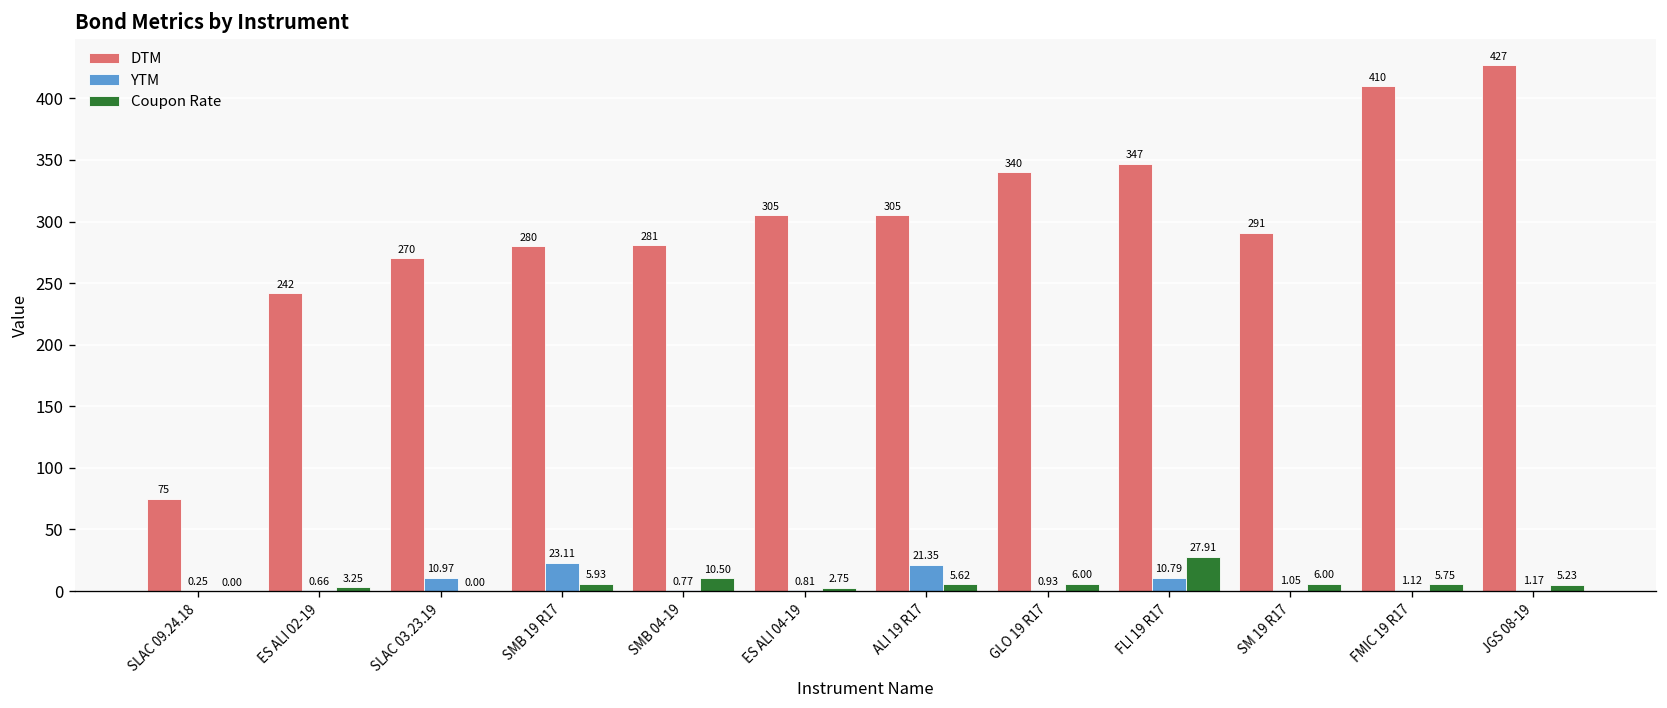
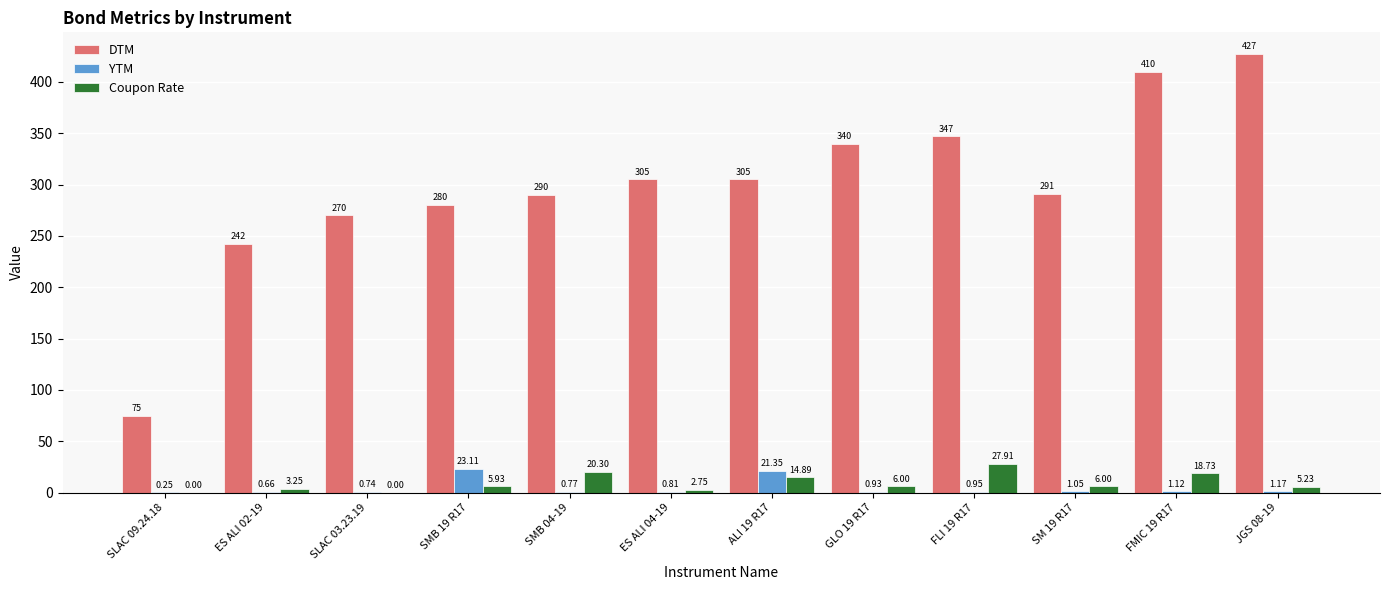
YTM, SLAC 03.23.19: 10.97 -> 0.74
DTM, SMB 04-19: 281 -> 290
Coupon Rate, SMB 04-19: 10.50 -> 20.30
Coupon Rate, ALI 19 R17: 5.62 -> 14.89
YTM, FLI 19 R17: 10.79 -> 0.95
Coupon Rate, FMIC 19 R17: 5.75 -> 18.73
